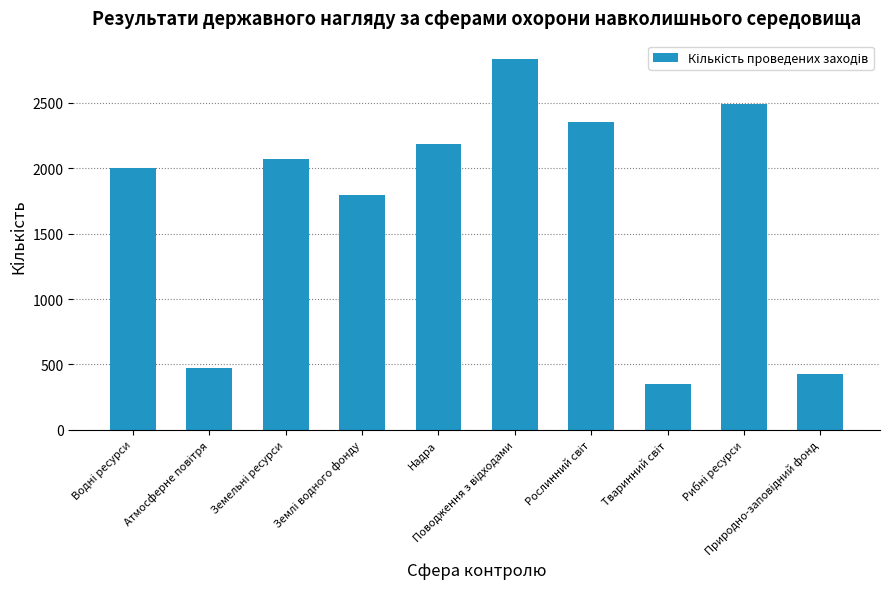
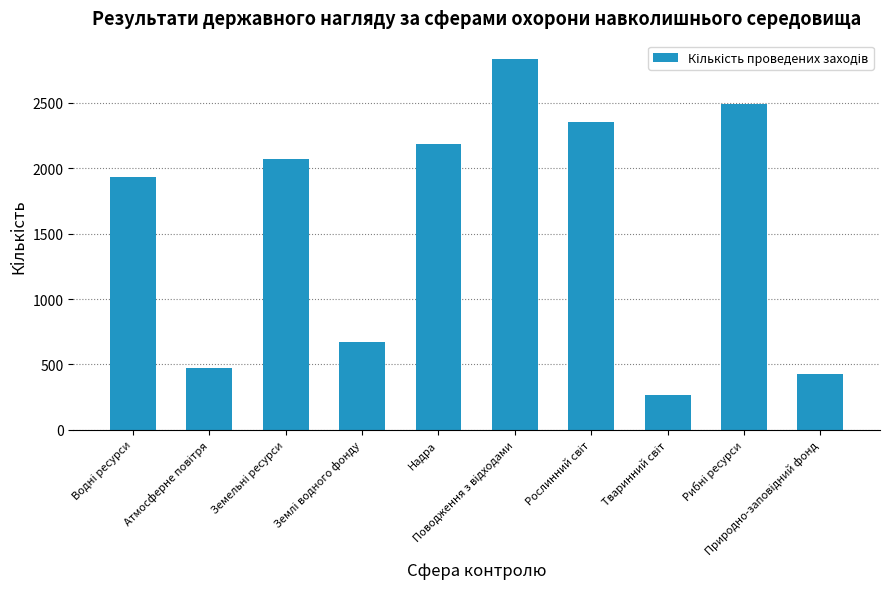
Водні ресурси: 2000 -> 1930
Землі водного фонду: 1800 -> 680
Тваринний світ: 350 -> 270
